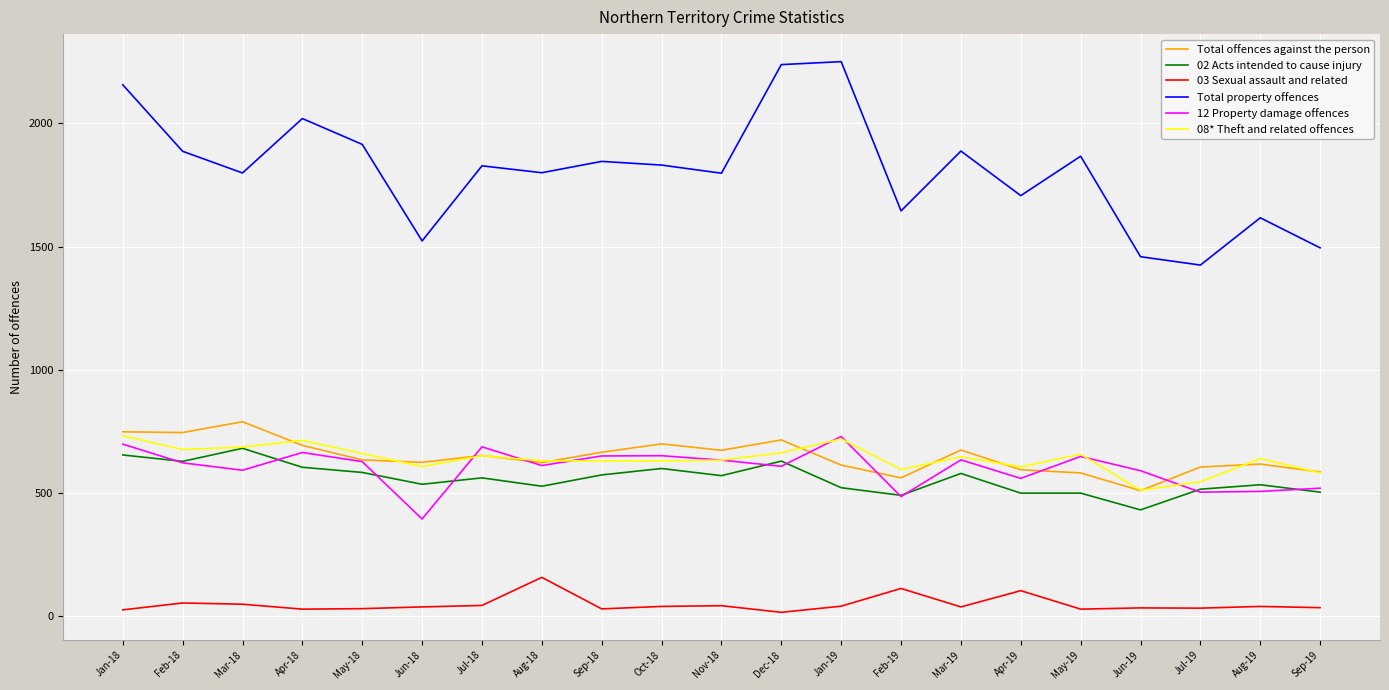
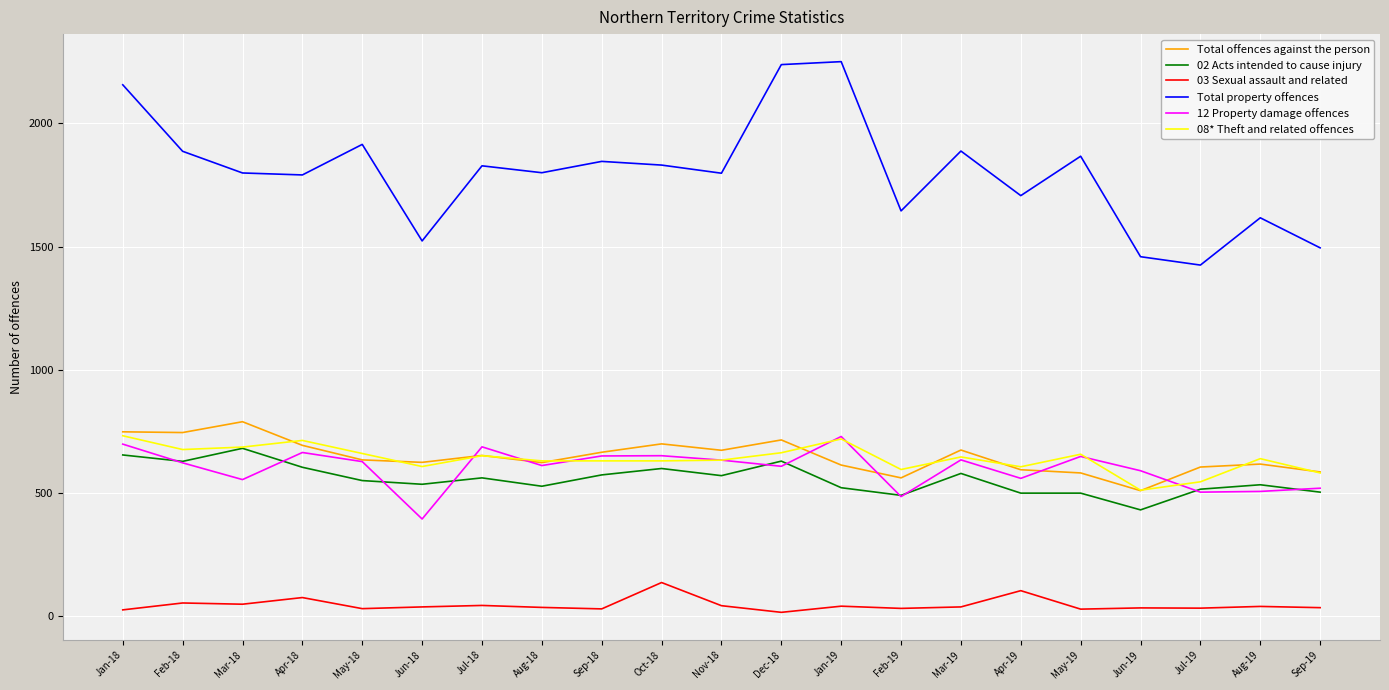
12 Property damage offences, Mar-18: 590 -> 550
03 Sexual assault and related, Apr-18: 30 -> 80
Total property offences, Apr-18: 2020 -> 1790
02 Acts intended to cause injury, May-18: 580 -> 550
03 Sexual assault and related, Aug-18: 160 -> 40
03 Sexual assault and related, Oct-18: 40 -> 140
03 Sexual assault and related, Feb-19: 110 -> 30
